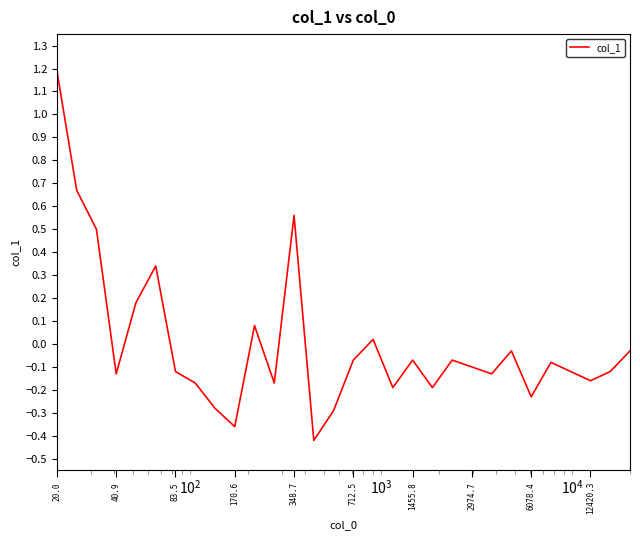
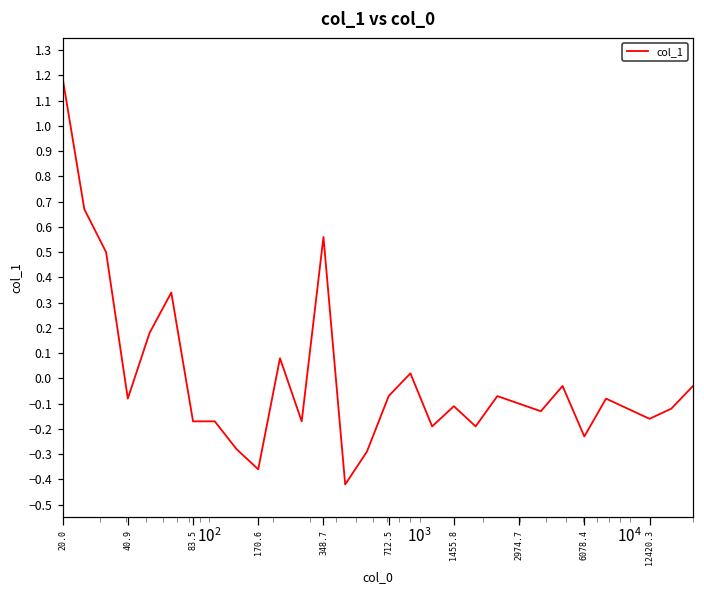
40.9: -0.13 -> -0.08
83.5: -0.12 -> -0.17
1455.8: -0.07 -> -0.11
